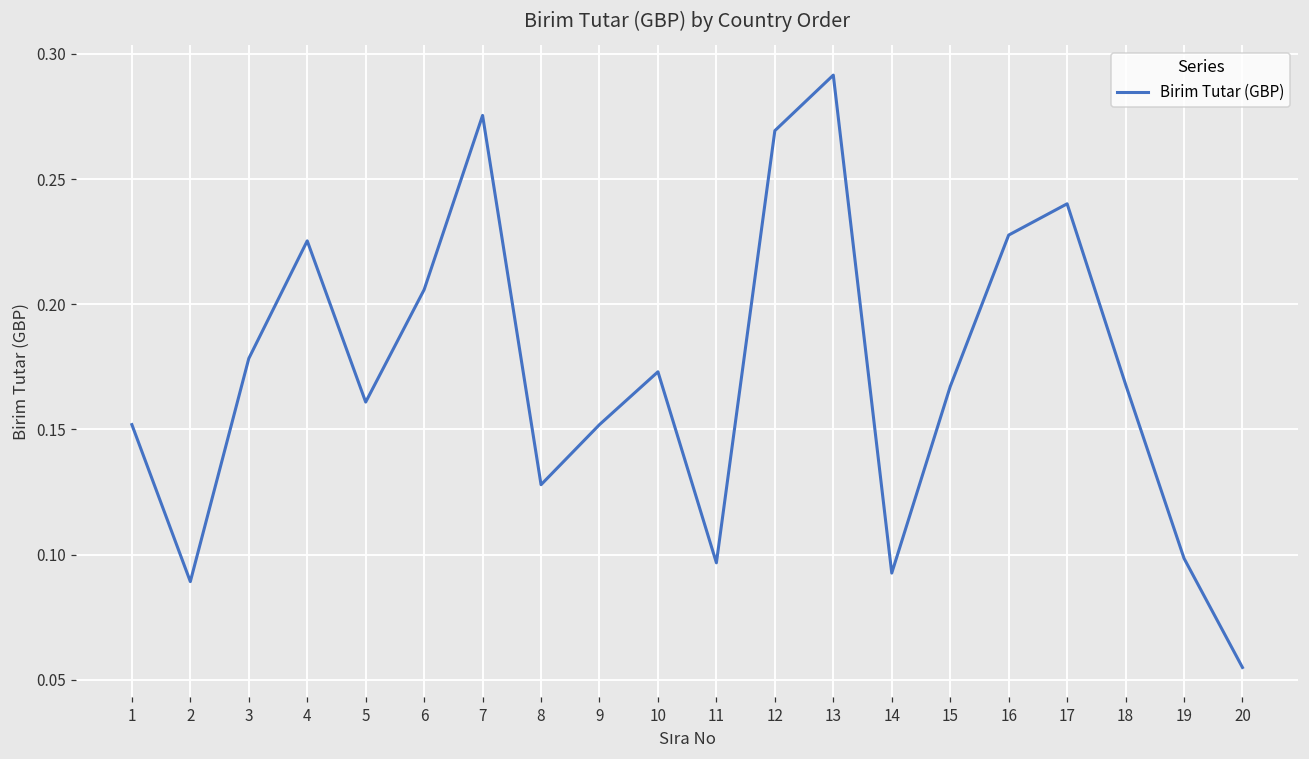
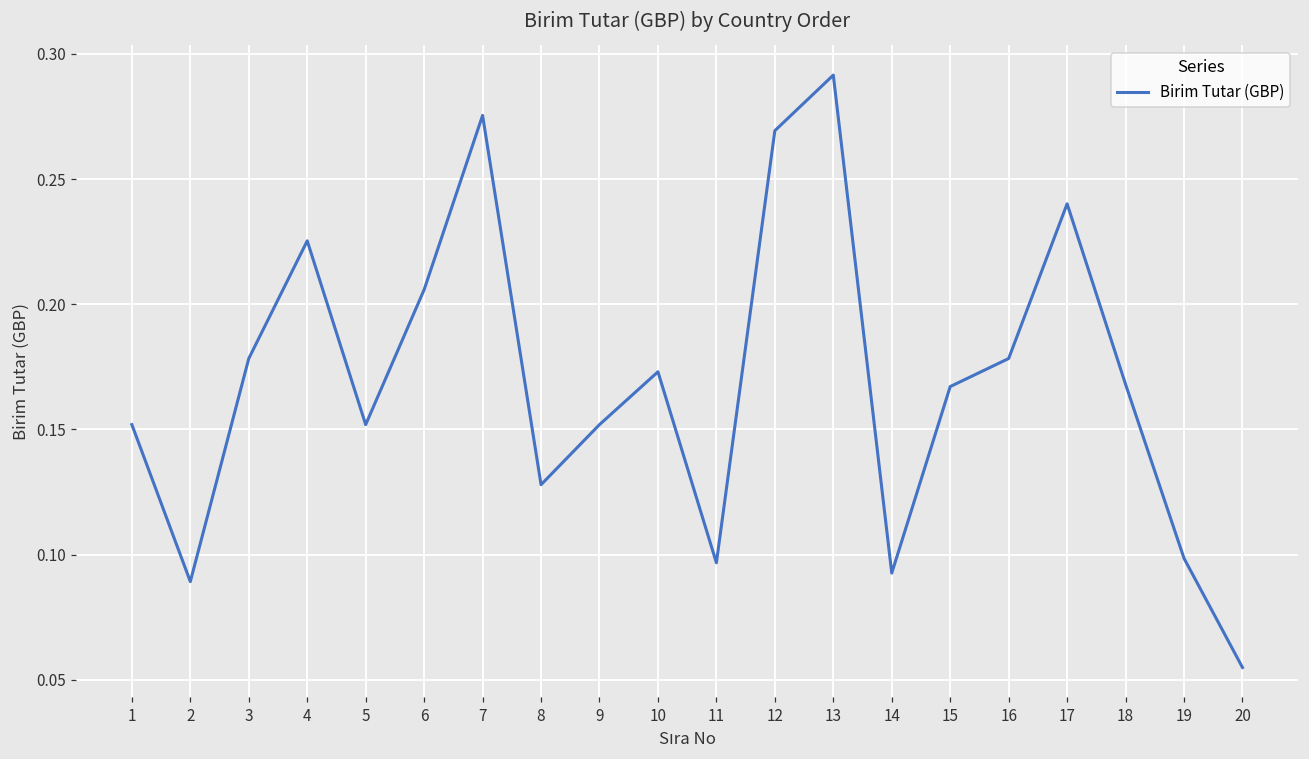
5: 0.161 -> 0.152
16: 0.228 -> 0.178
